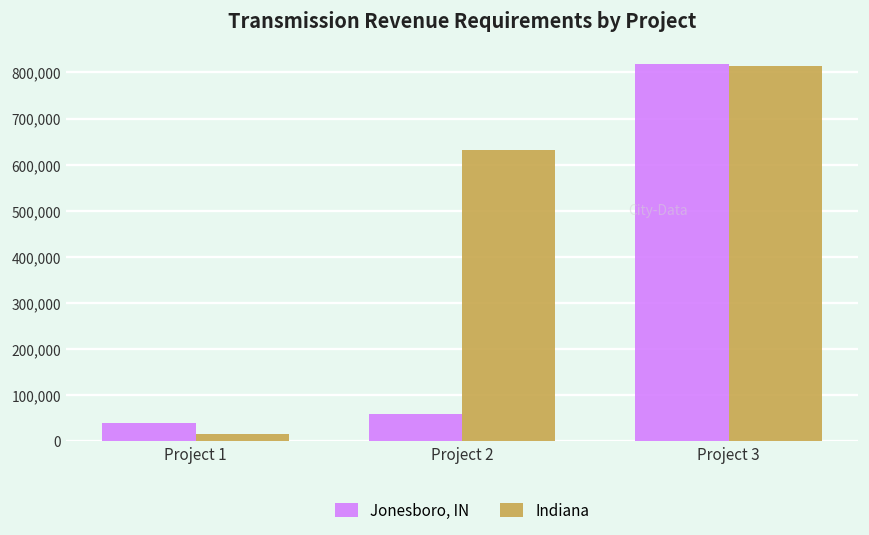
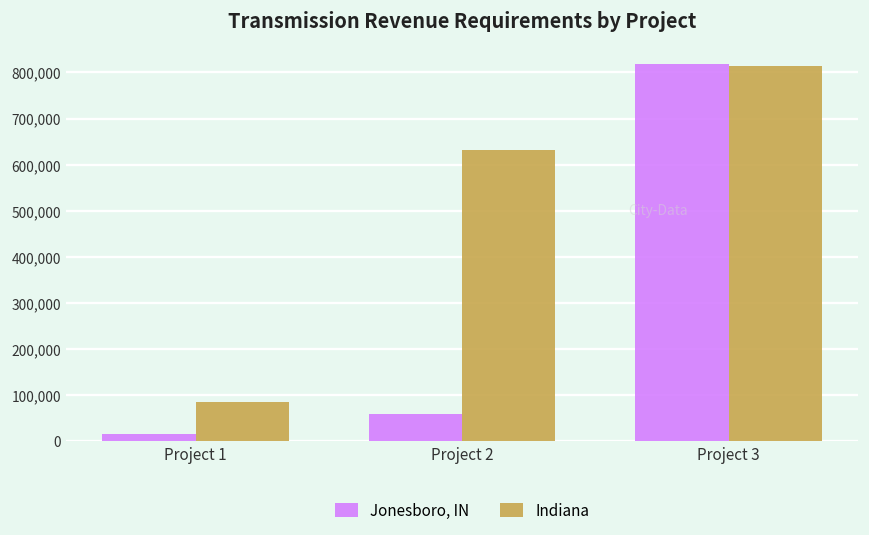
Jonesboro, IN, Project 1: 40,000 -> 20,000
Indiana, Project 1: 20,000 -> 90,000
